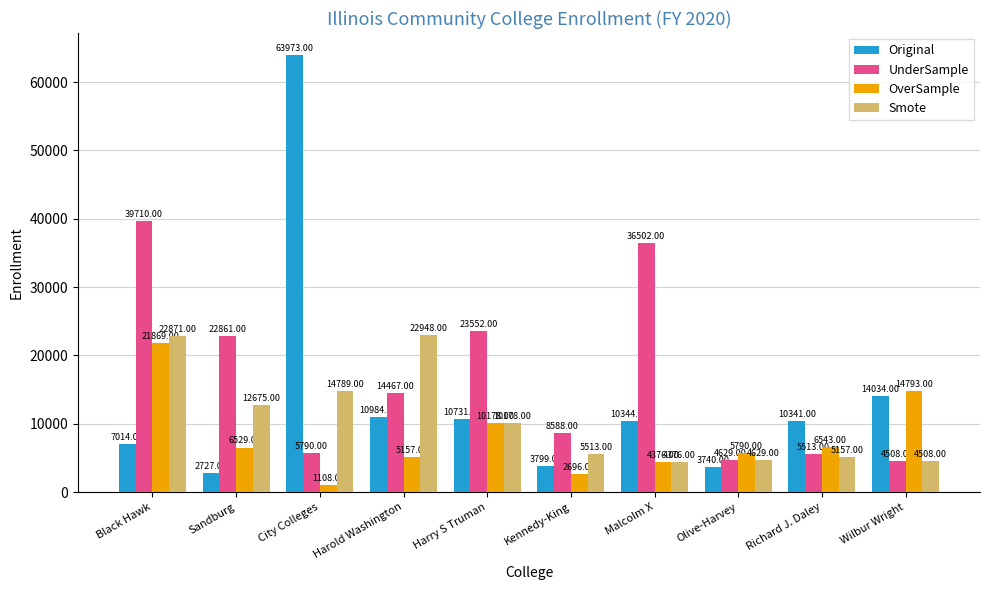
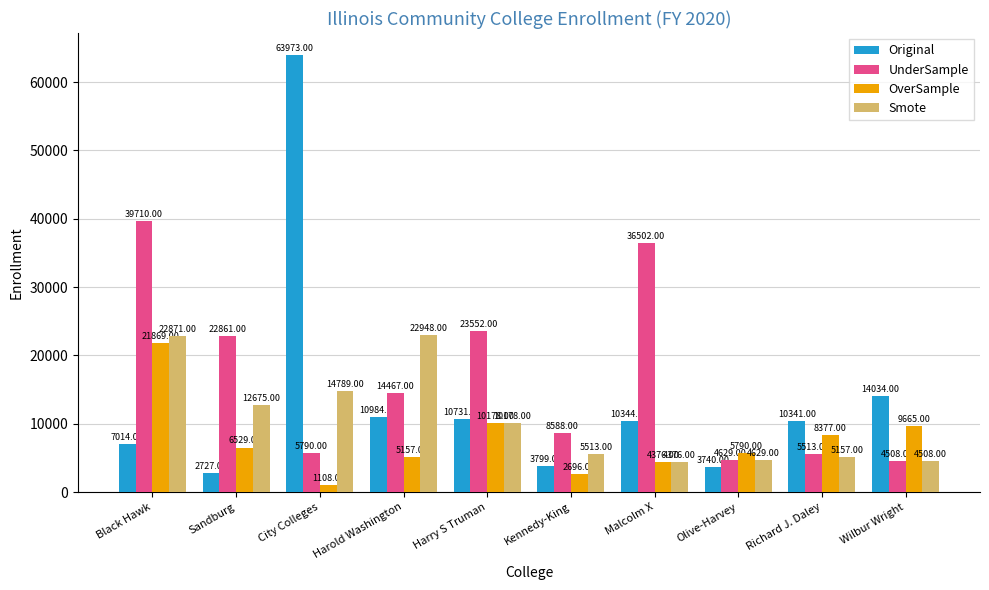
OverSample, Richard J. Daley: 6543.00 -> 8377.00
OverSample, Wilbur Wright: 14793.00 -> 9665.00
